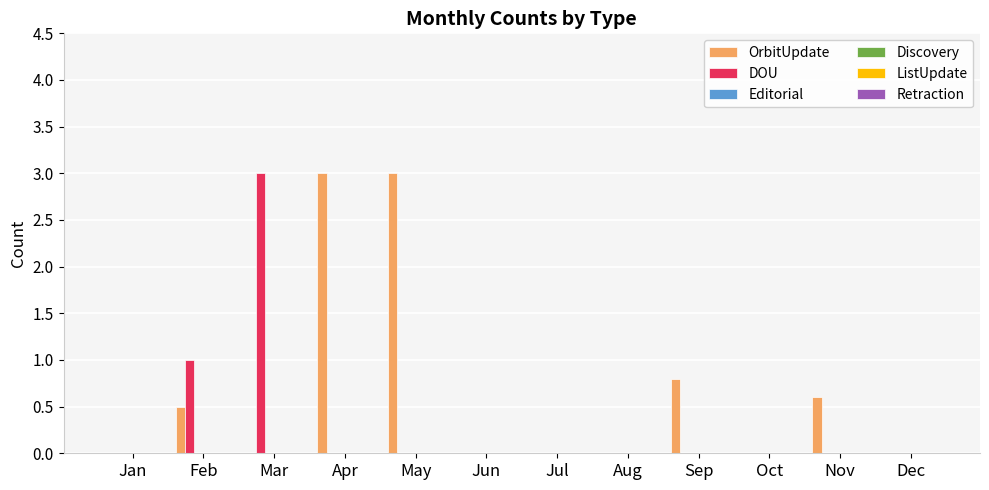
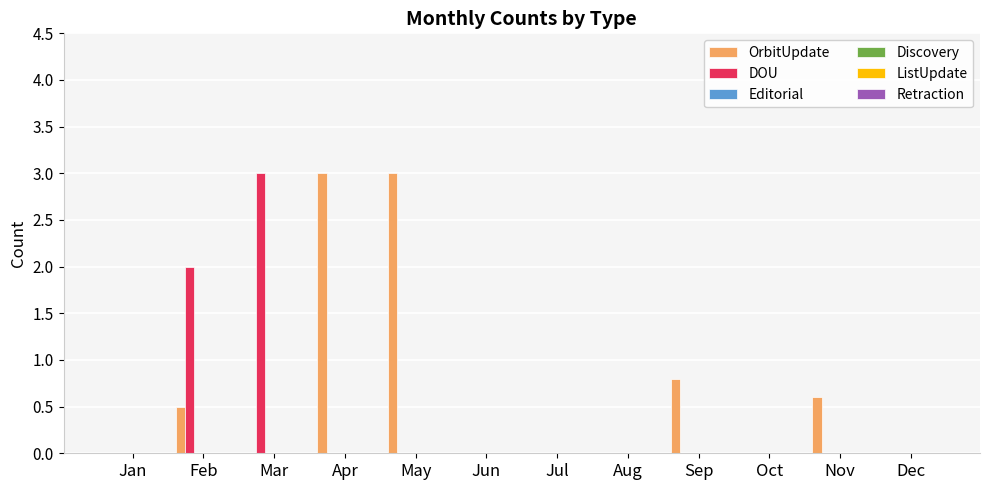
DOU, Feb: 1 -> 2
